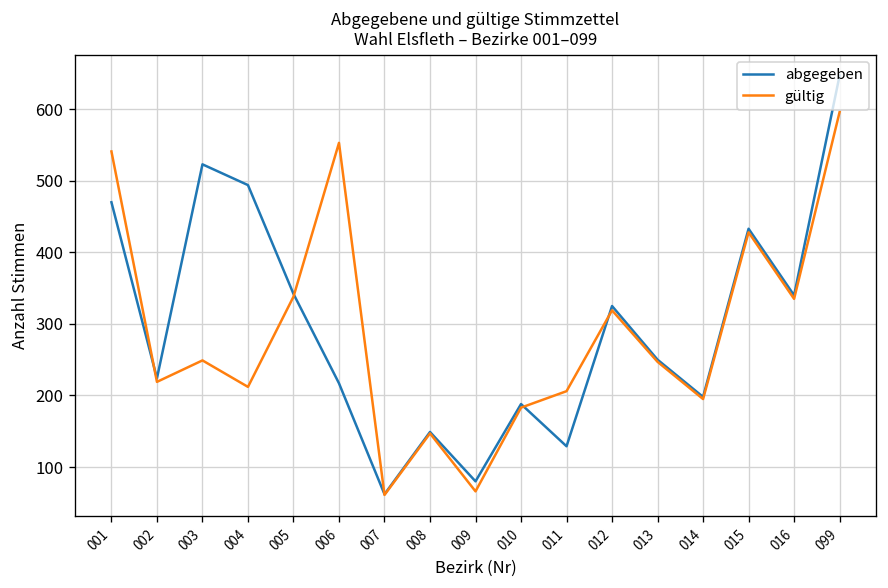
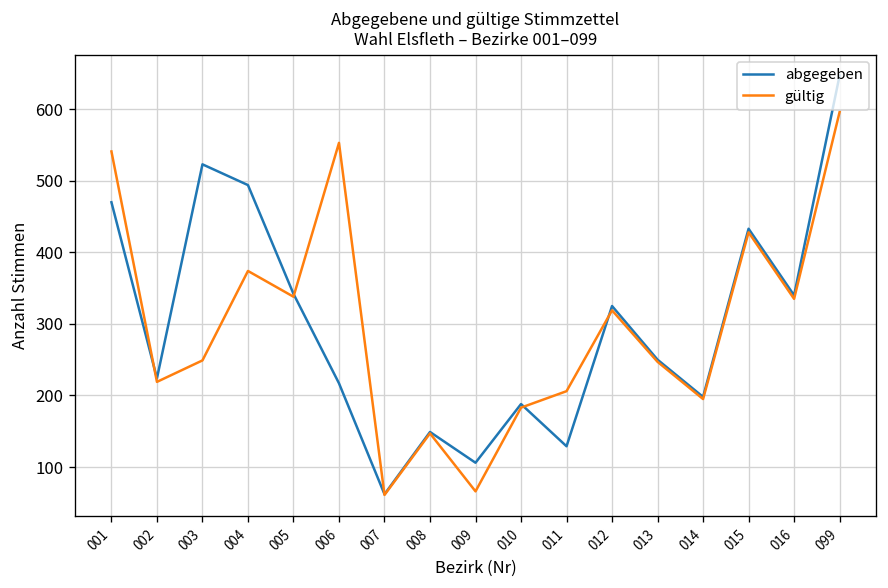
gültig, 004: 210 -> 370
abgegeben, 009: 80 -> 110
